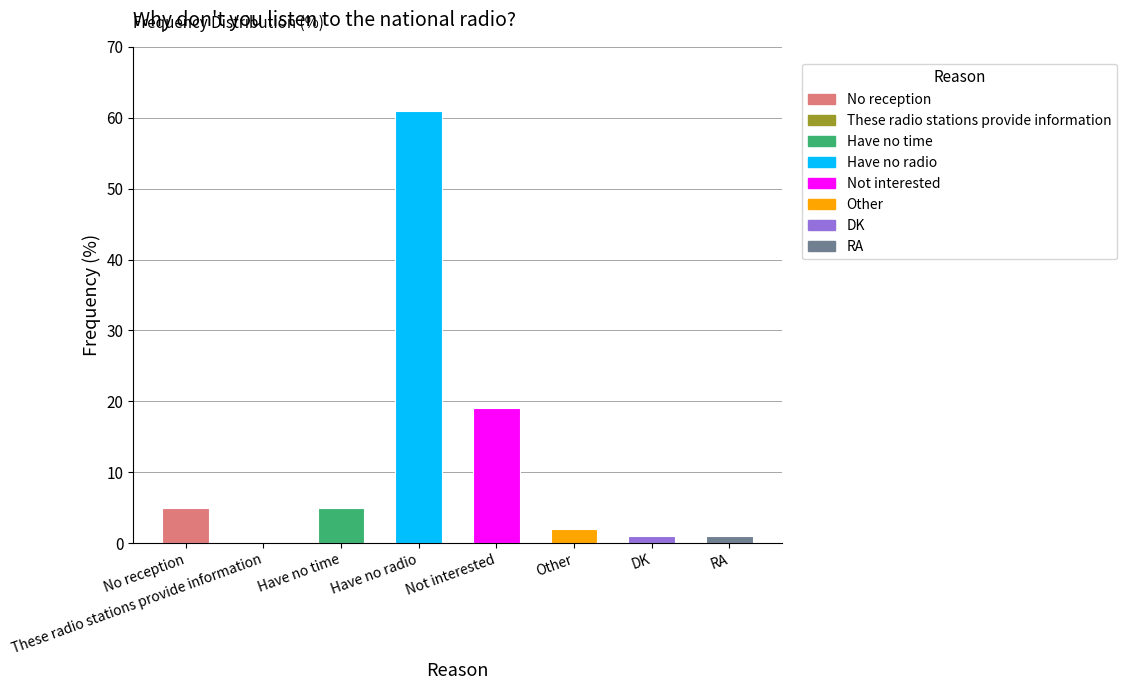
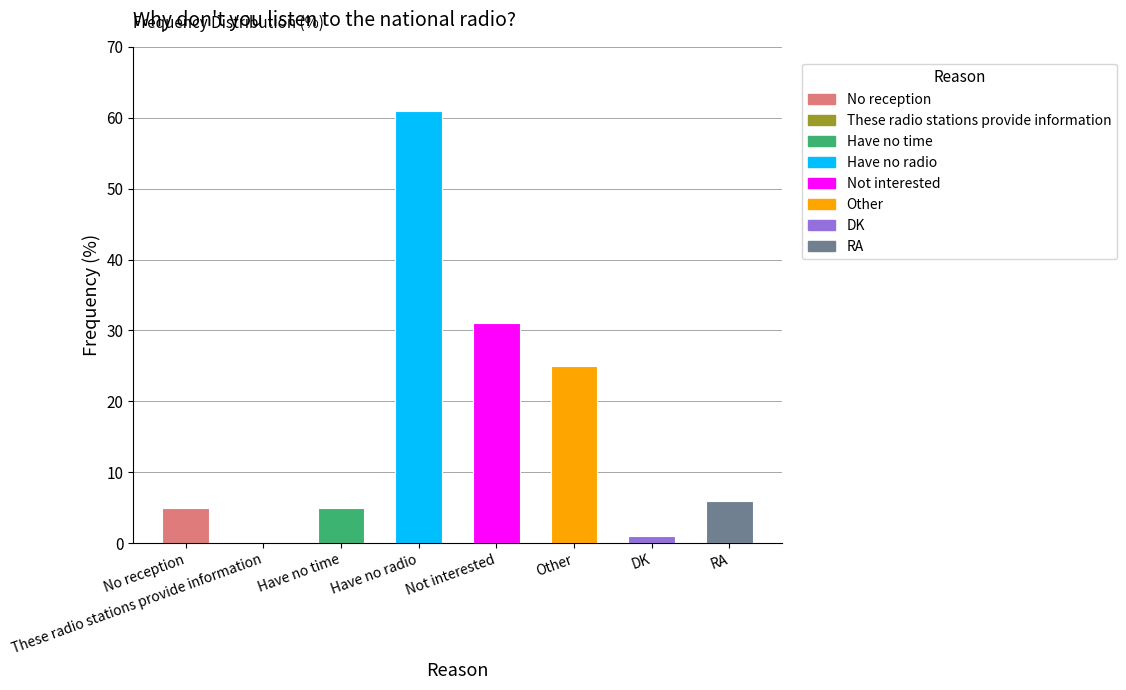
Not interested: 19 -> 31
Other: 2 -> 25
RA: 1 -> 6
